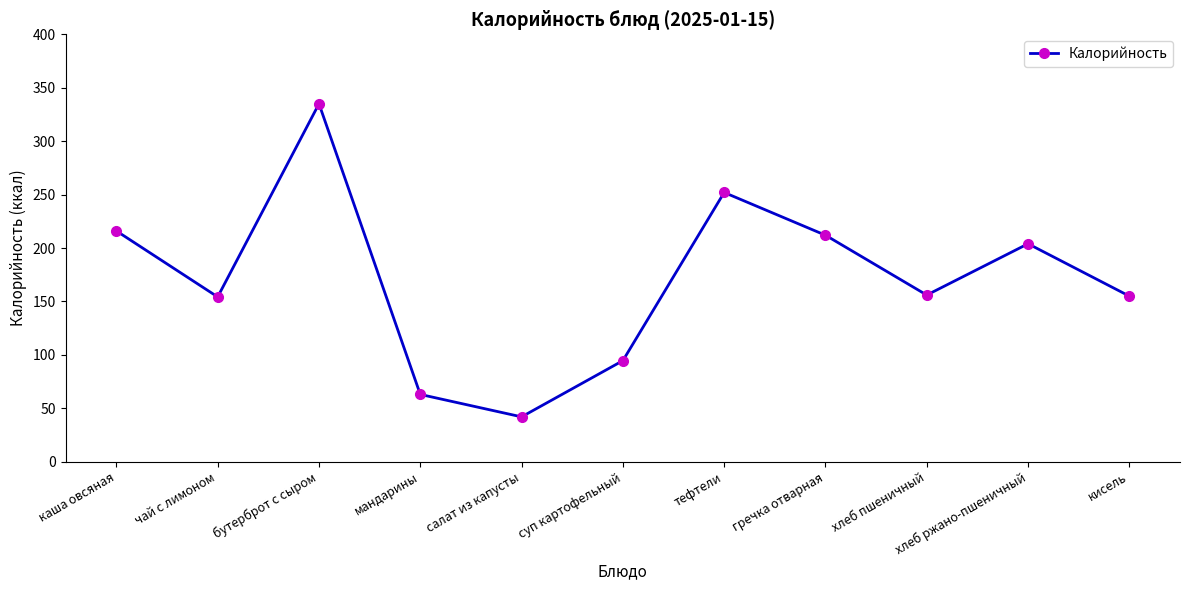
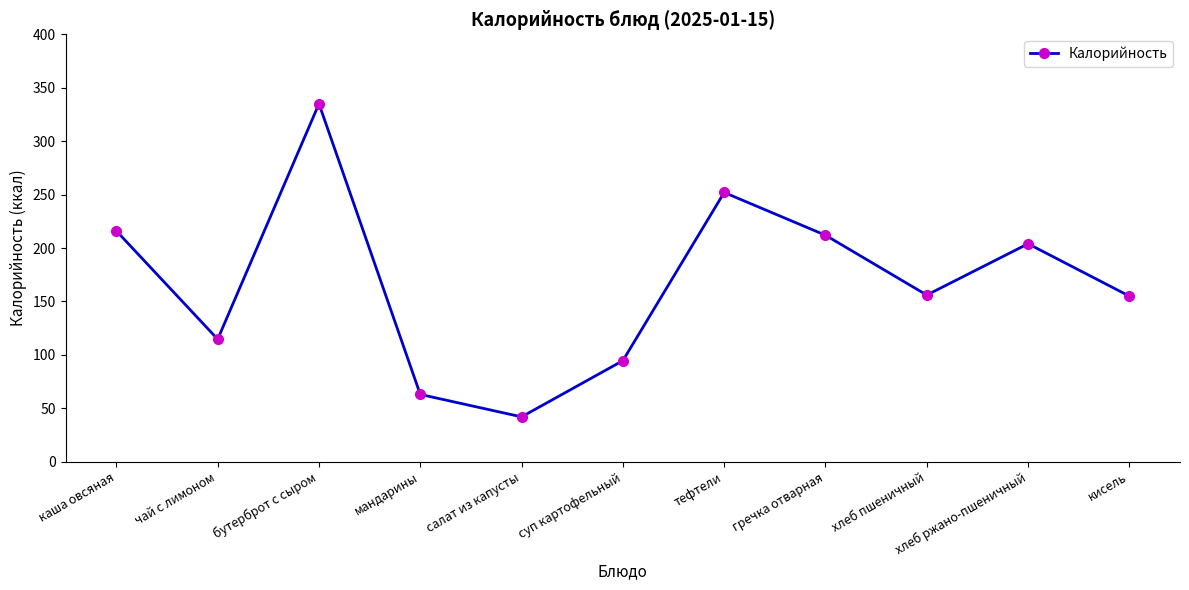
чай с лимоном: 154 -> 115
